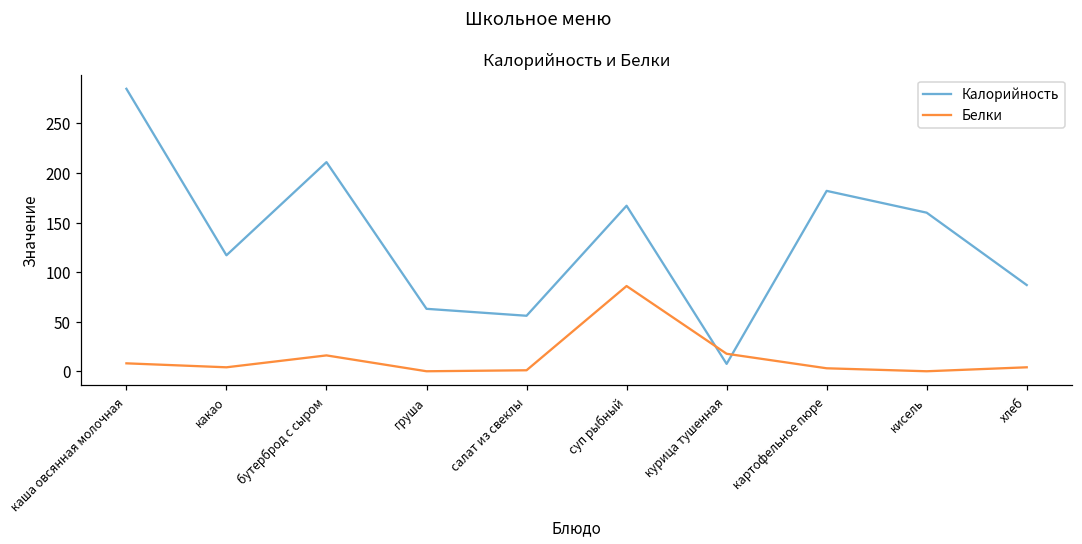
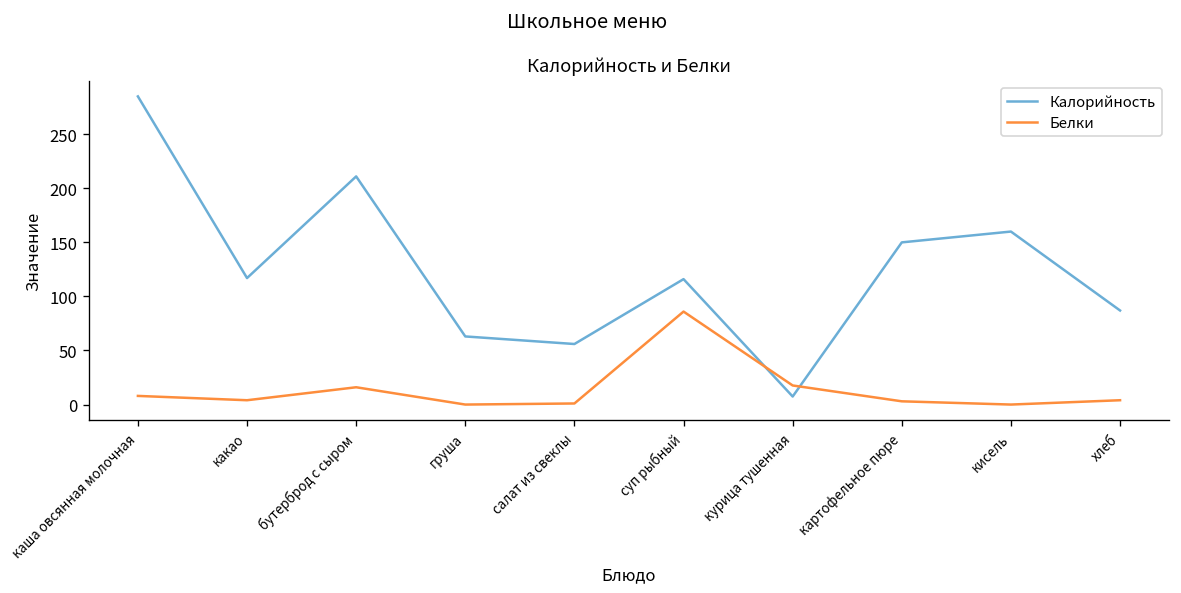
Калорийность, суп рыбный: 170 -> 120
Калорийность, картофельное пюре: 180 -> 150
